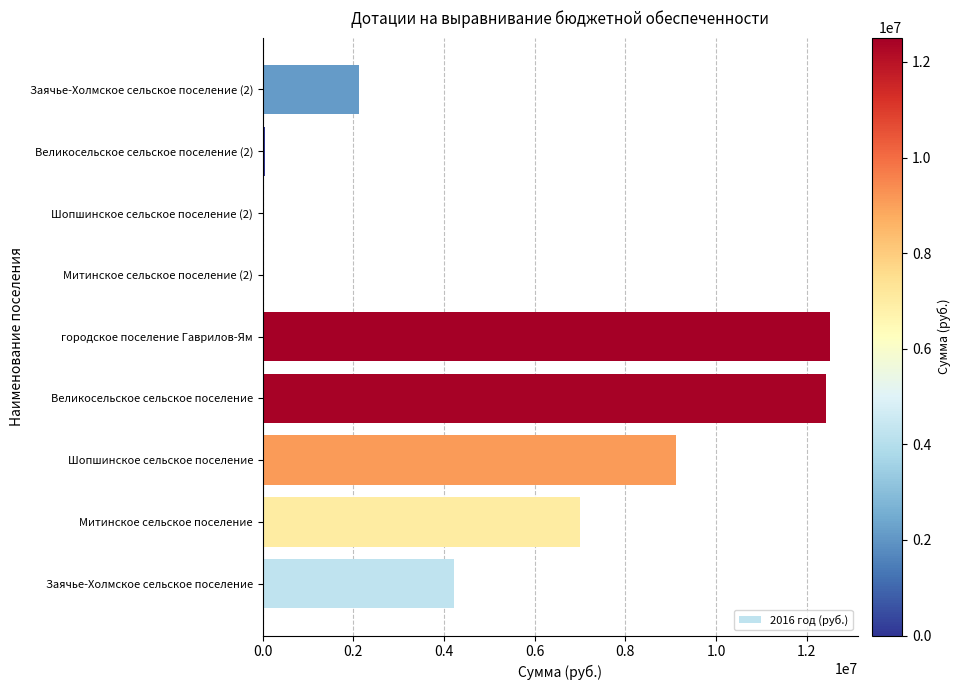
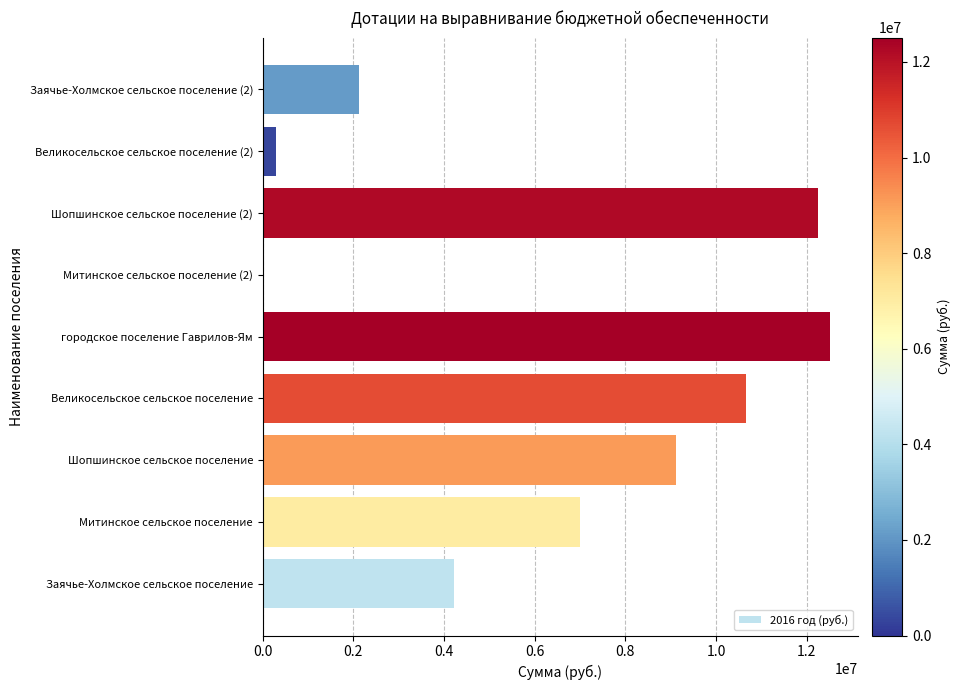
Великосельское сельское поселение (2): 0 -> 300000
Шопшинское сельское поселение (2): 0 -> 12200000
Великосельское сельское поселение: 12400000 -> 10700000
